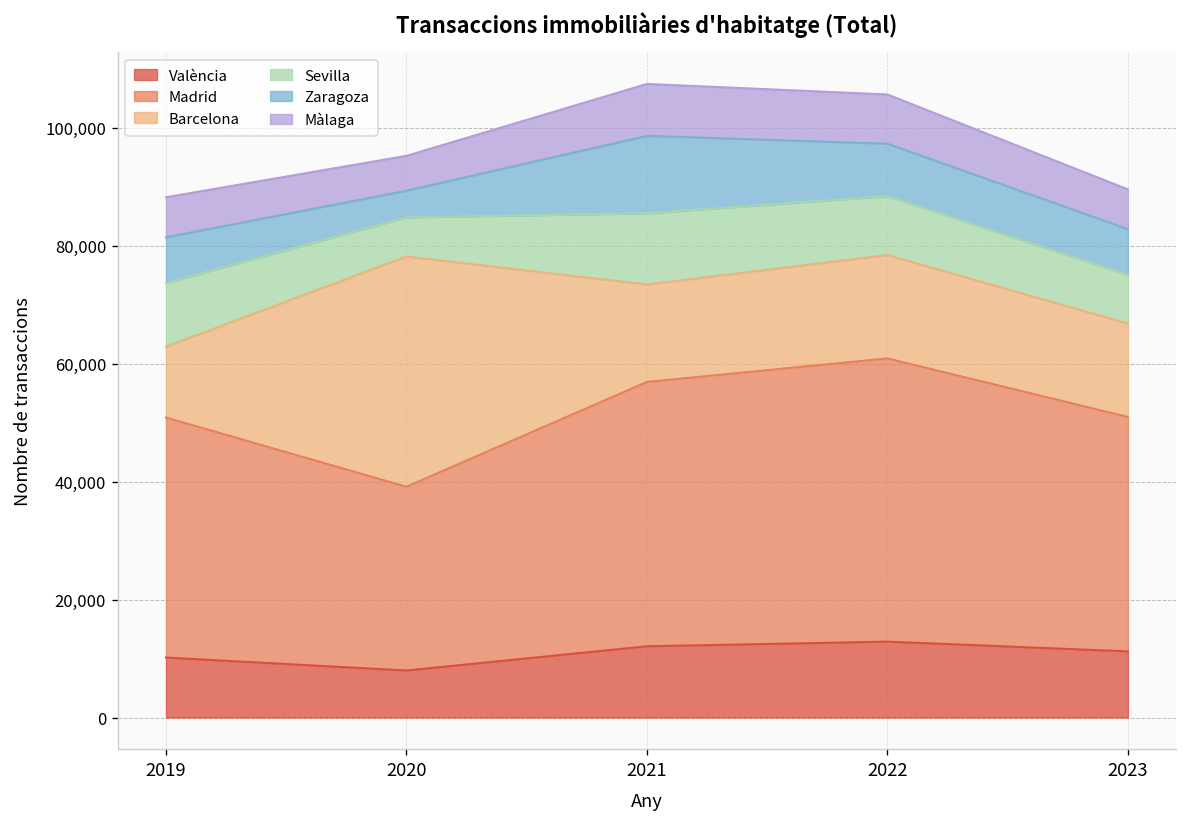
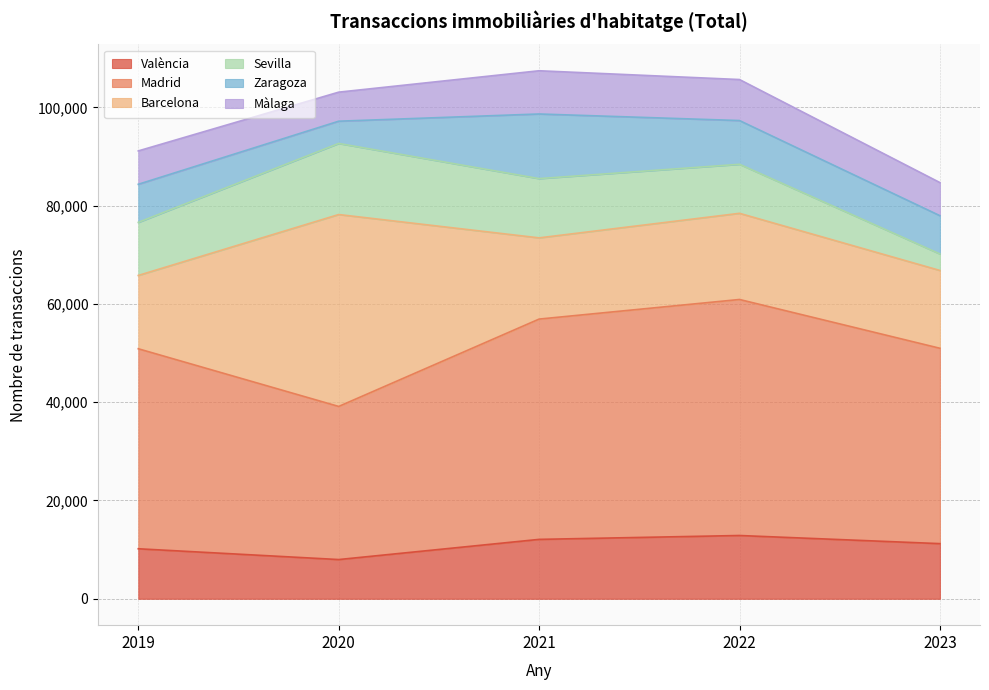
Barcelona, 2019: 12,000 -> 15,000
Sevilla, 2020: 7,000 -> 14,000
Sevilla, 2023: 8,000 -> 3,000
